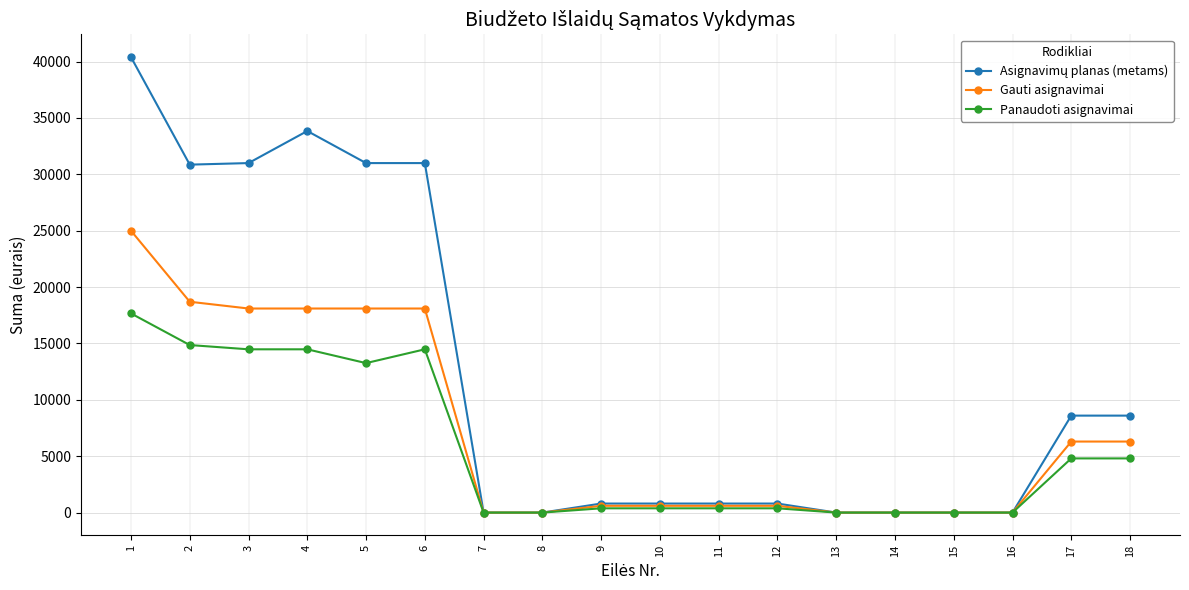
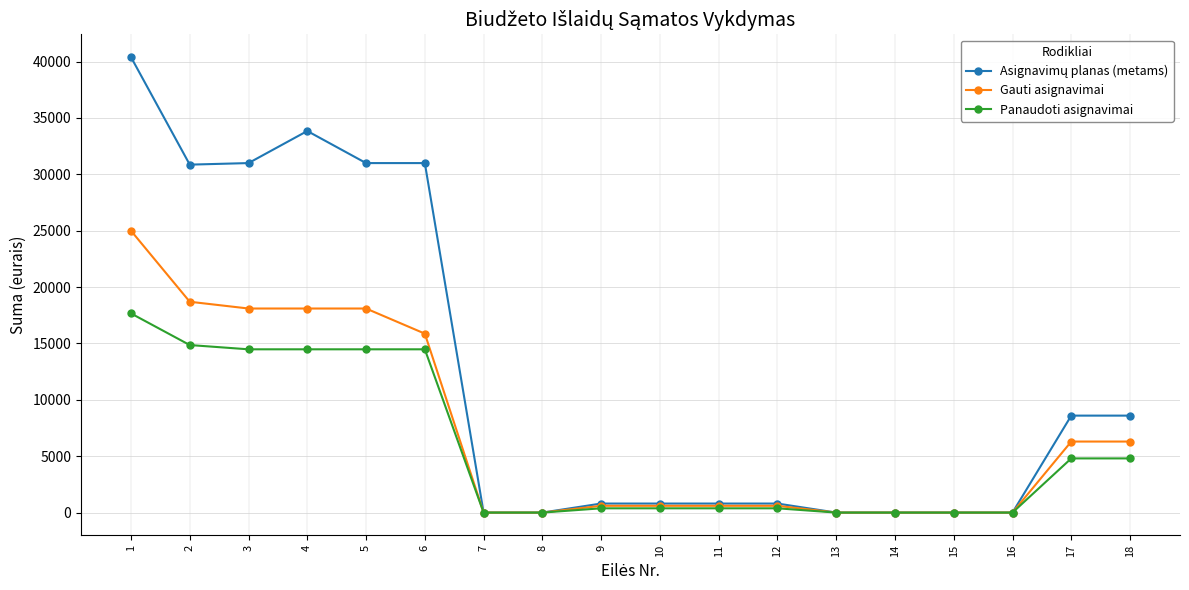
Panaudoti asignavimai, 5: 13300 -> 14500
Gauti asignavimai, 6: 18100 -> 15900
